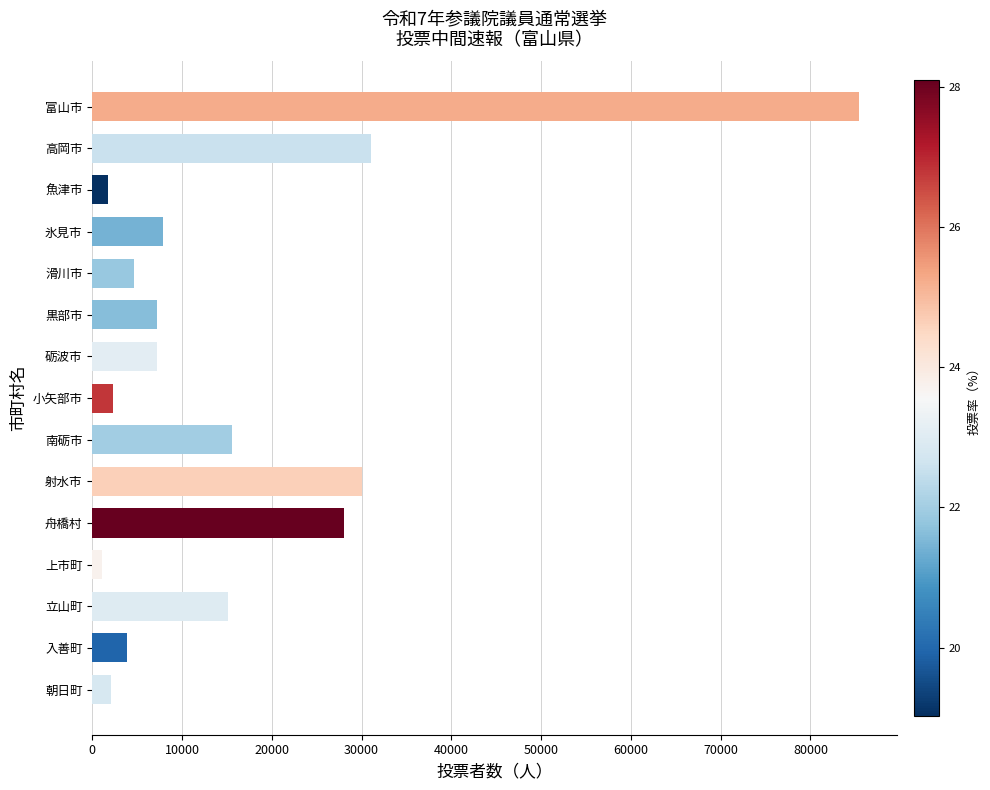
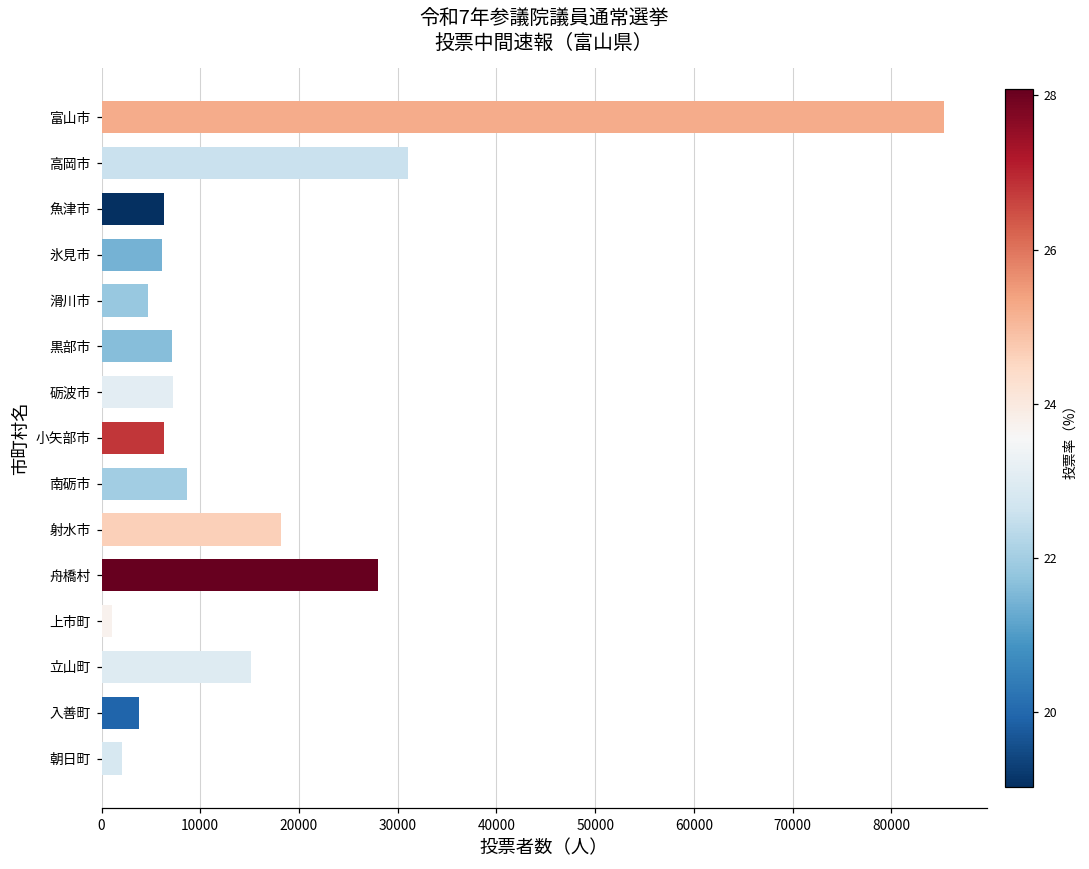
魚津市: 2000 -> 6000
氷見市: 8000 -> 6000
小矢部市: 2000 -> 6000
南砺市: 16000 -> 9000
射水市: 30000 -> 18000
